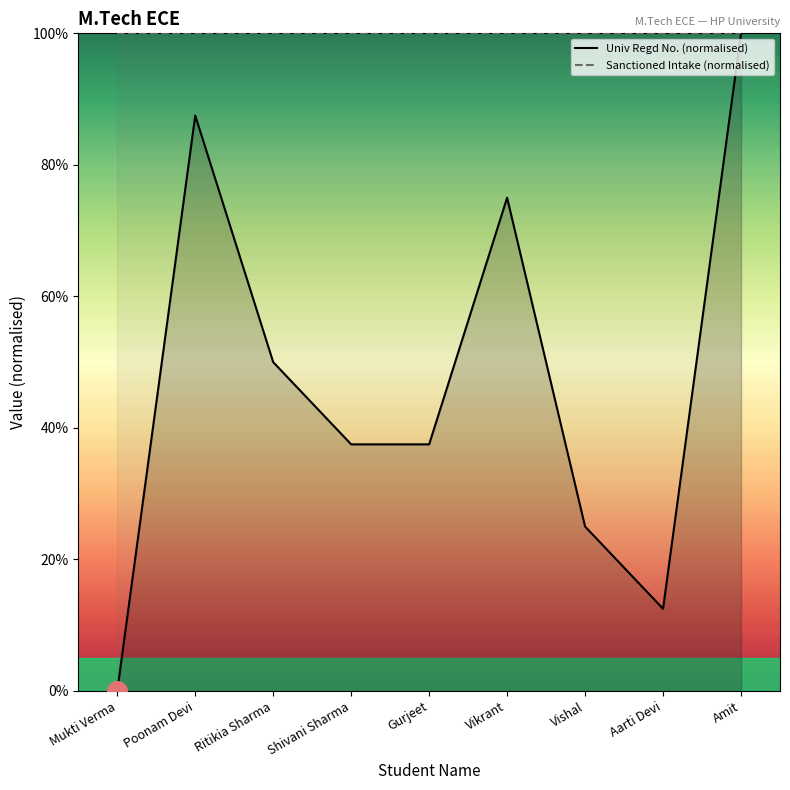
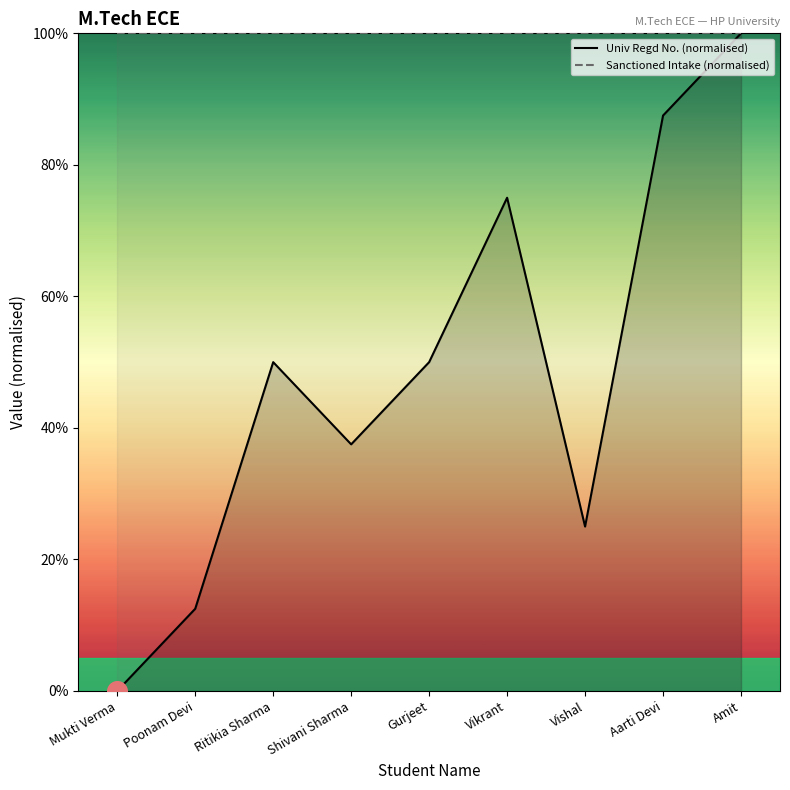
Univ Regd No. (normalised), Poonam Devi: 88% -> 13%
Univ Regd No. (normalised), Gurjeet: 38% -> 50%
Univ Regd No. (normalised), Aarti Devi: 13% -> 88%
